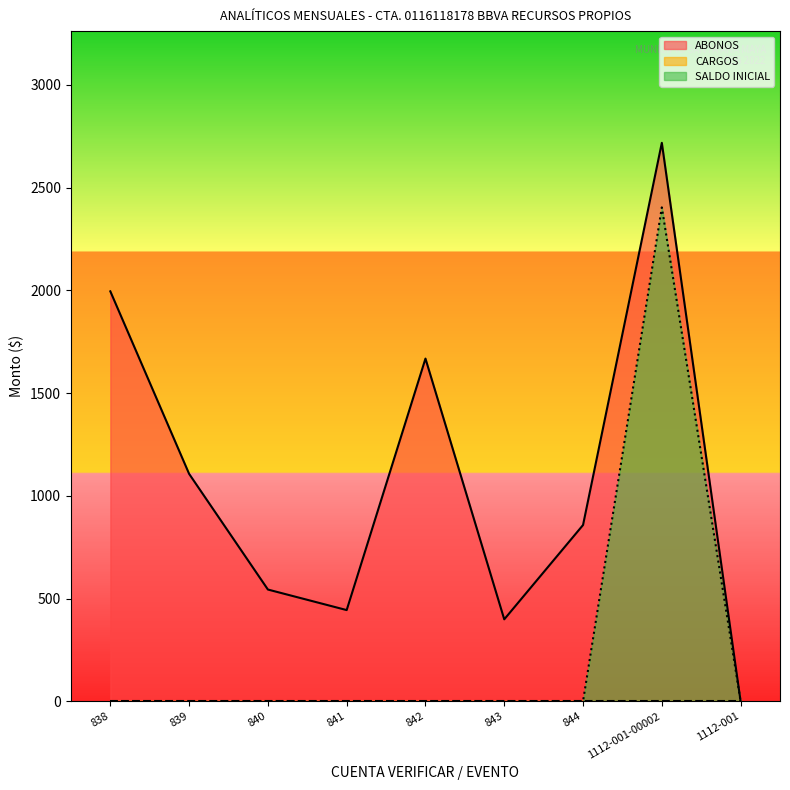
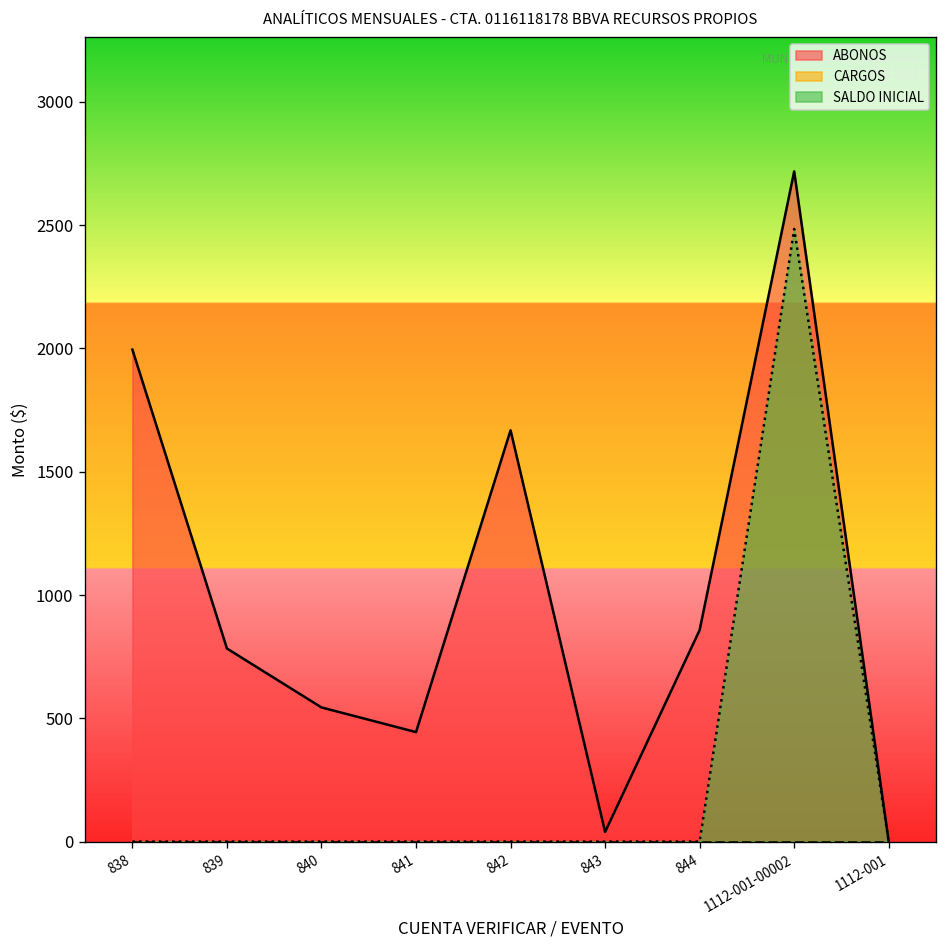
ABONOS, 839: 1110 -> 780
ABONOS, 843: 400 -> 40
SALDO INICIAL, 1112-001-00002: 2400 -> 2480
